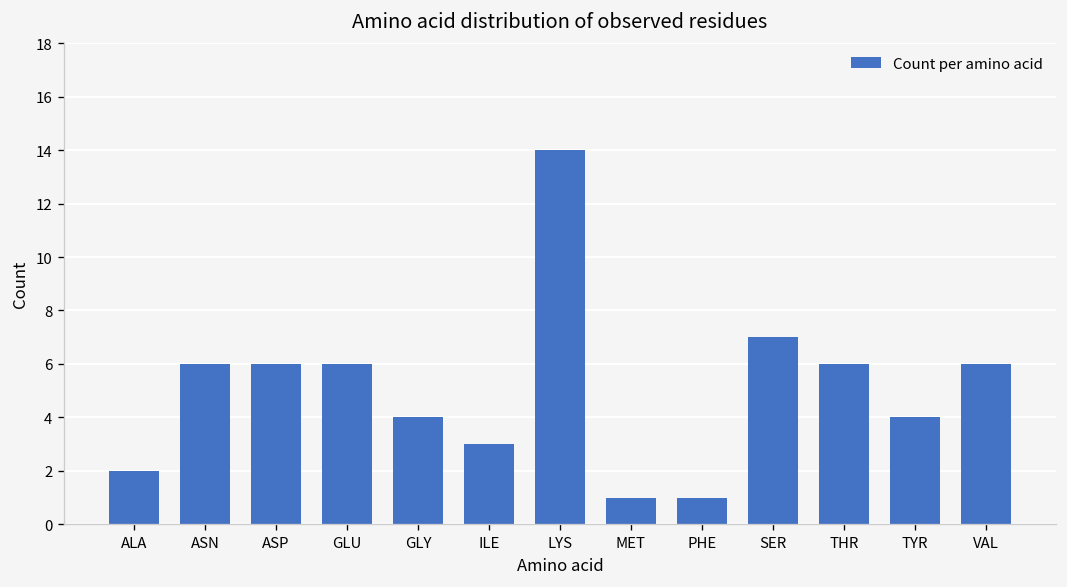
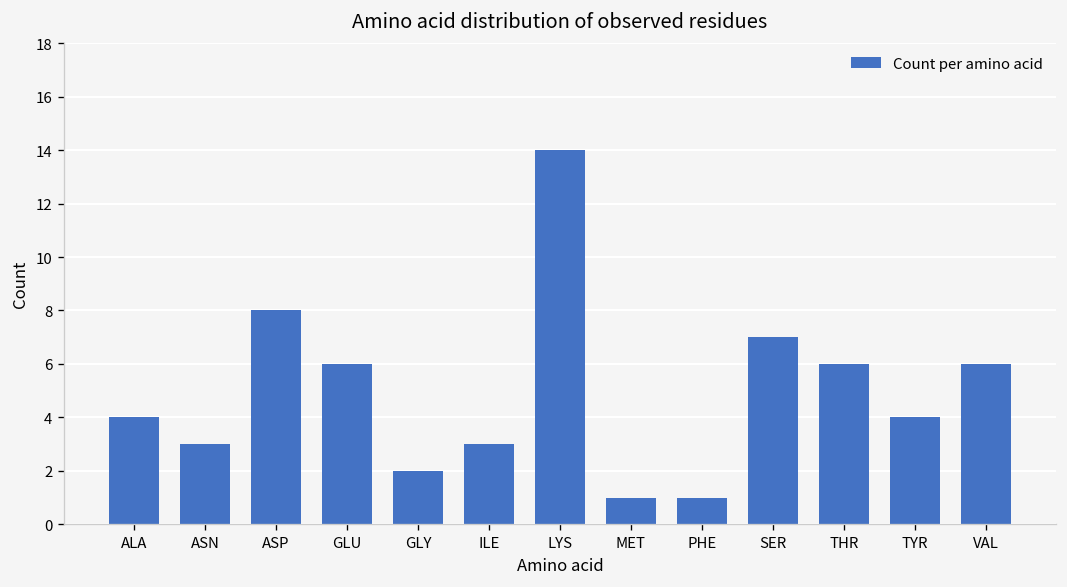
ALA: 2 -> 4
ASN: 6 -> 3
ASP: 6 -> 8
GLY: 4 -> 2
